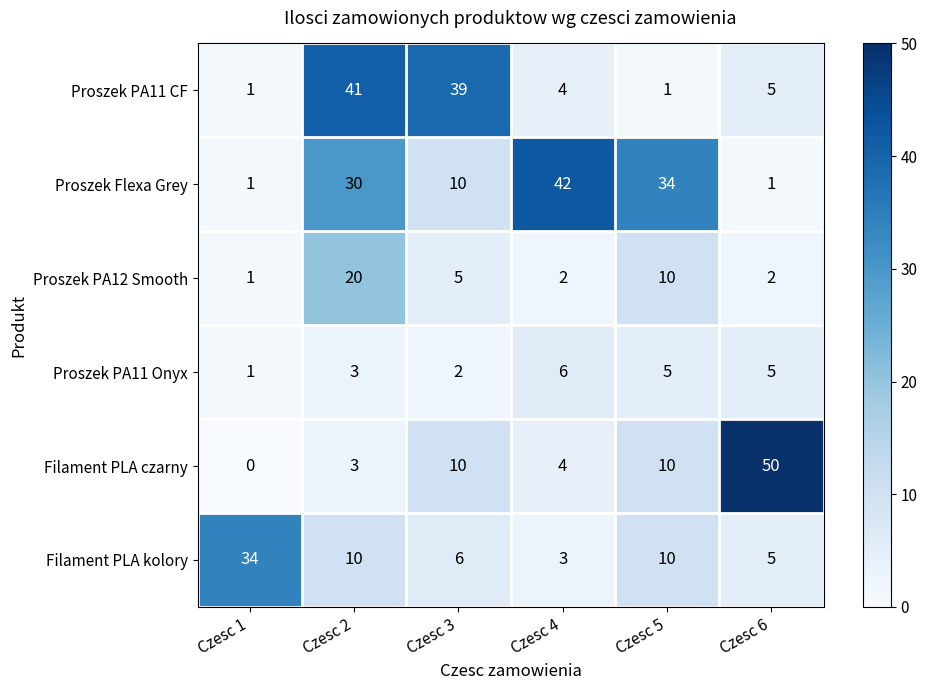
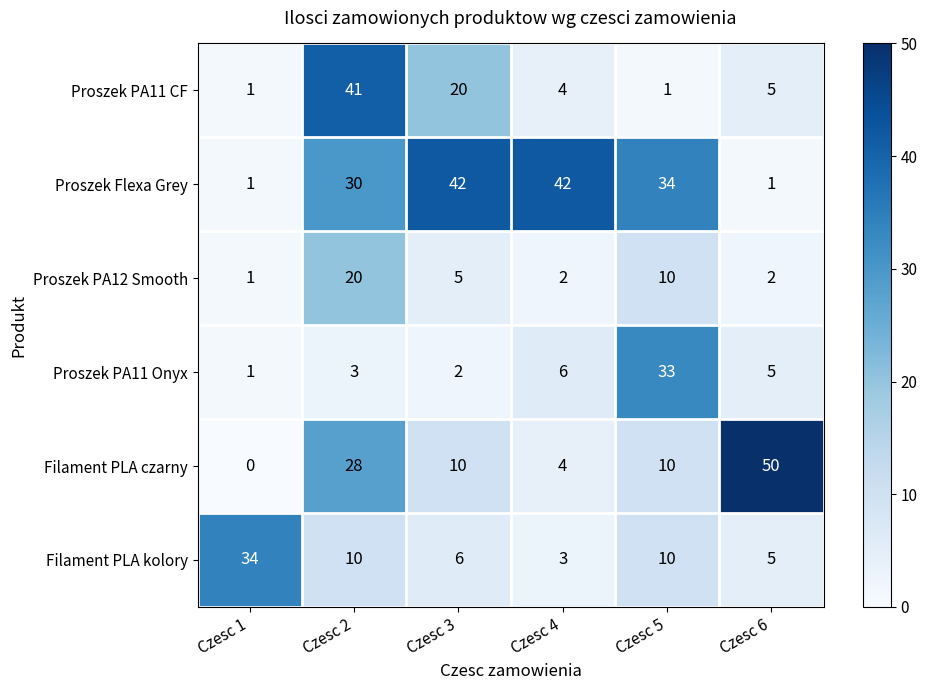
Proszek PA11 CF, Czesc 3: 39 -> 20
Proszek Flexa Grey, Czesc 3: 10 -> 42
Proszek PA11 Onyx, Czesc 5: 5 -> 33
Filament PLA czarny, Czesc 2: 3 -> 28
